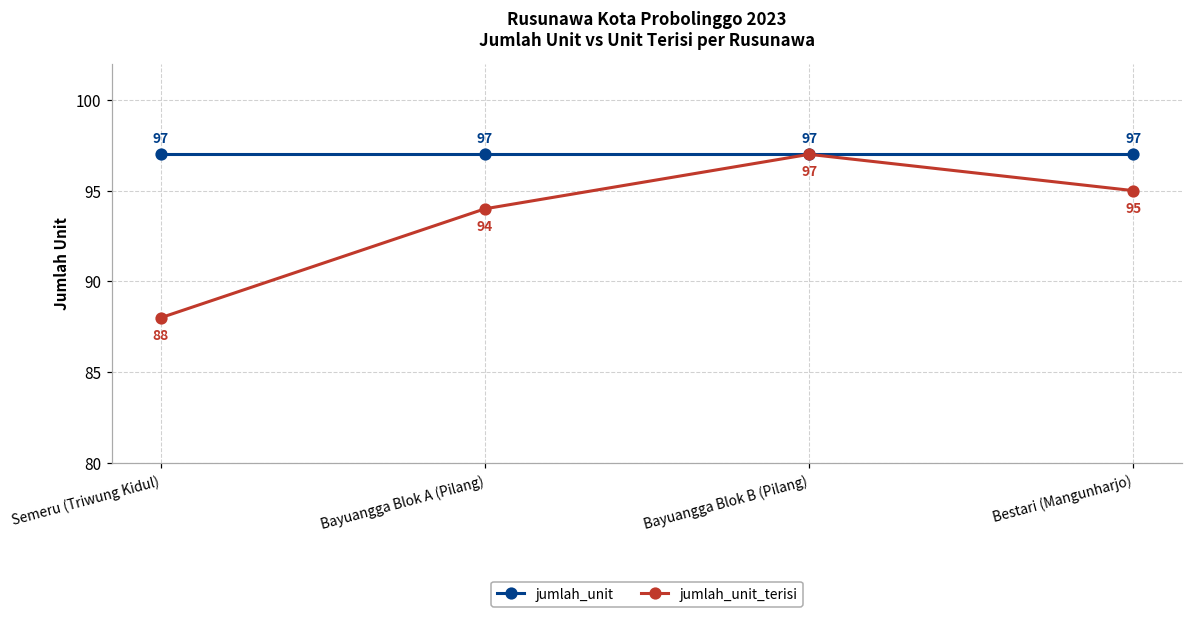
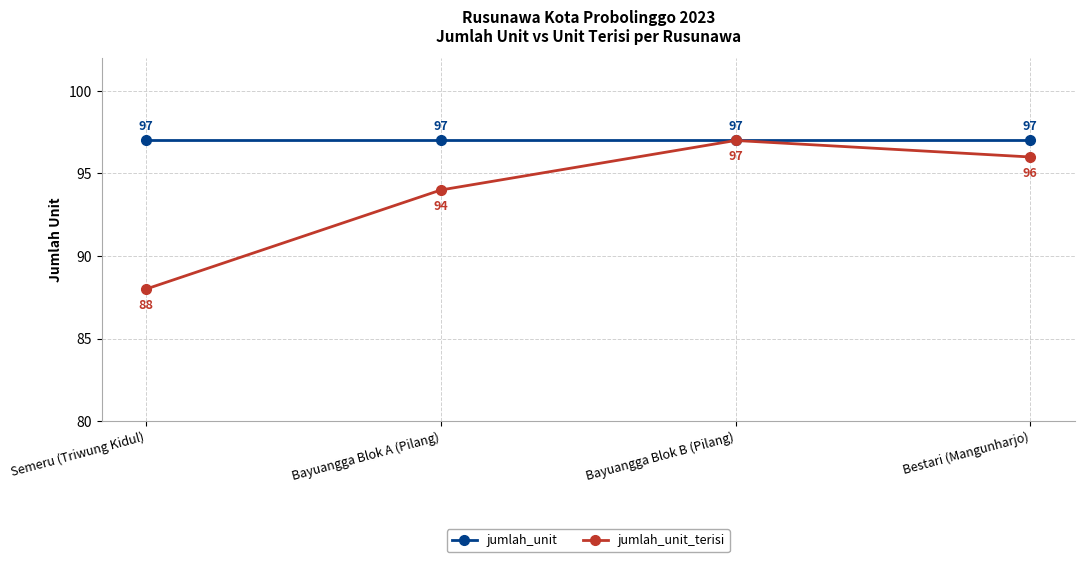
jumlah_unit_terisi, Bestari (Mangunharjo): 95 -> 96
